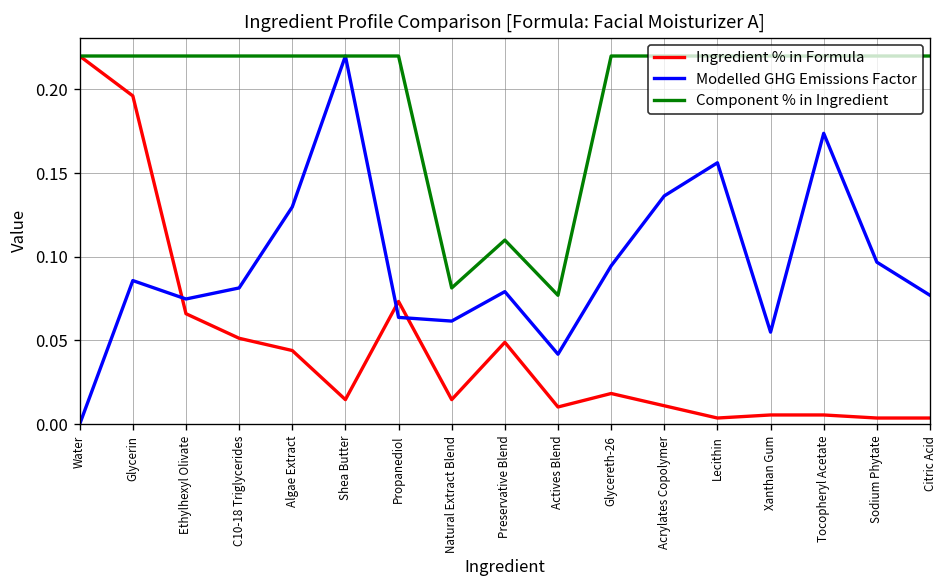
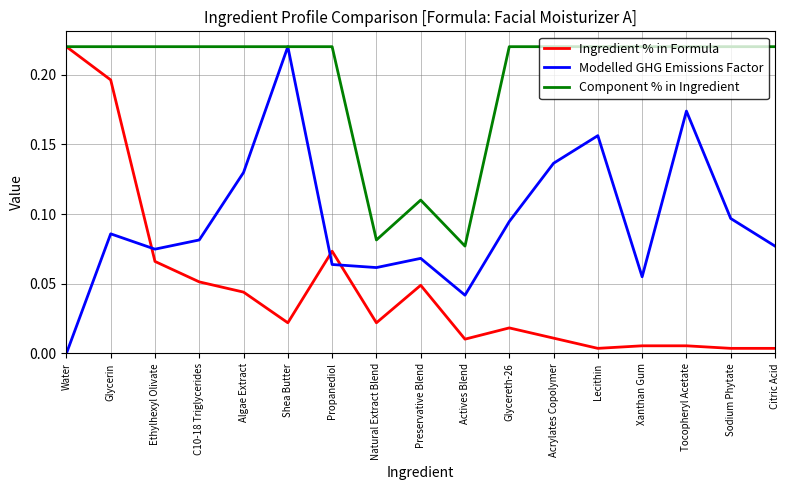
Ingredient % in Formula, Shea Butter: 0.015 -> 0.022
Ingredient % in Formula, Natural Extract Blend: 0.015 -> 0.022
Modelled GHG Emissions Factor, Preservative Blend: 0.079 -> 0.068
